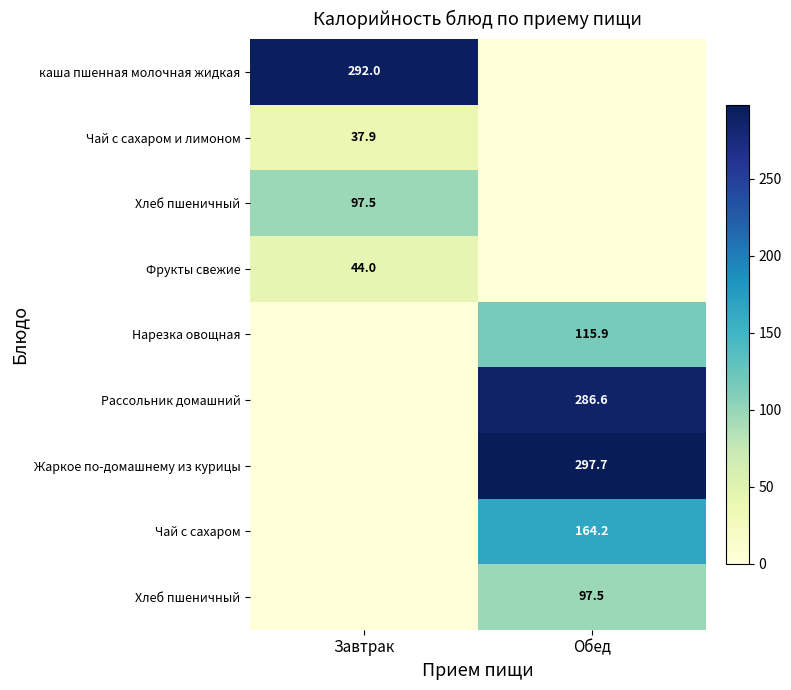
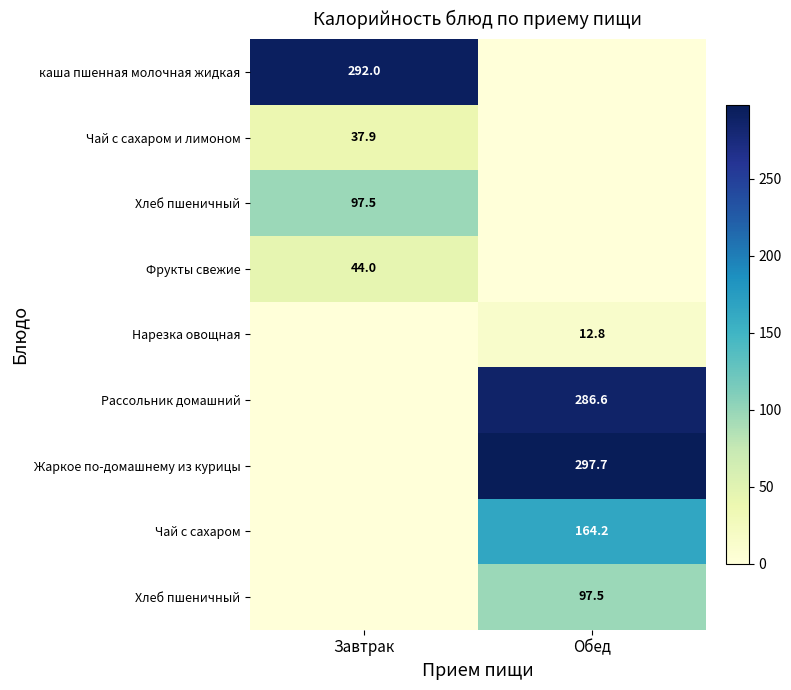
Нарезка овощная, Обед: 115.9 -> 12.8
